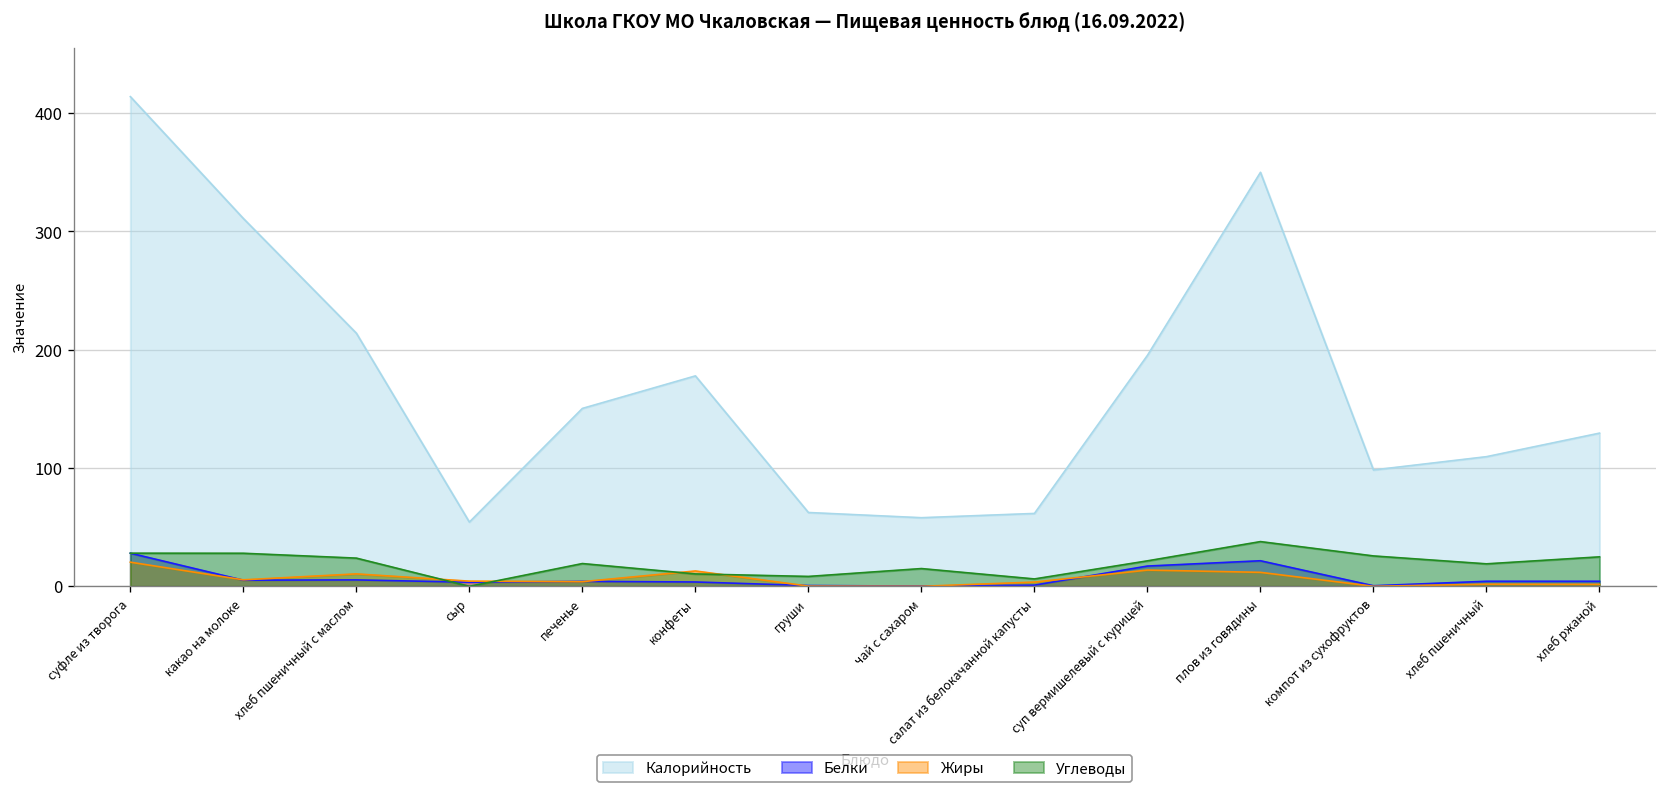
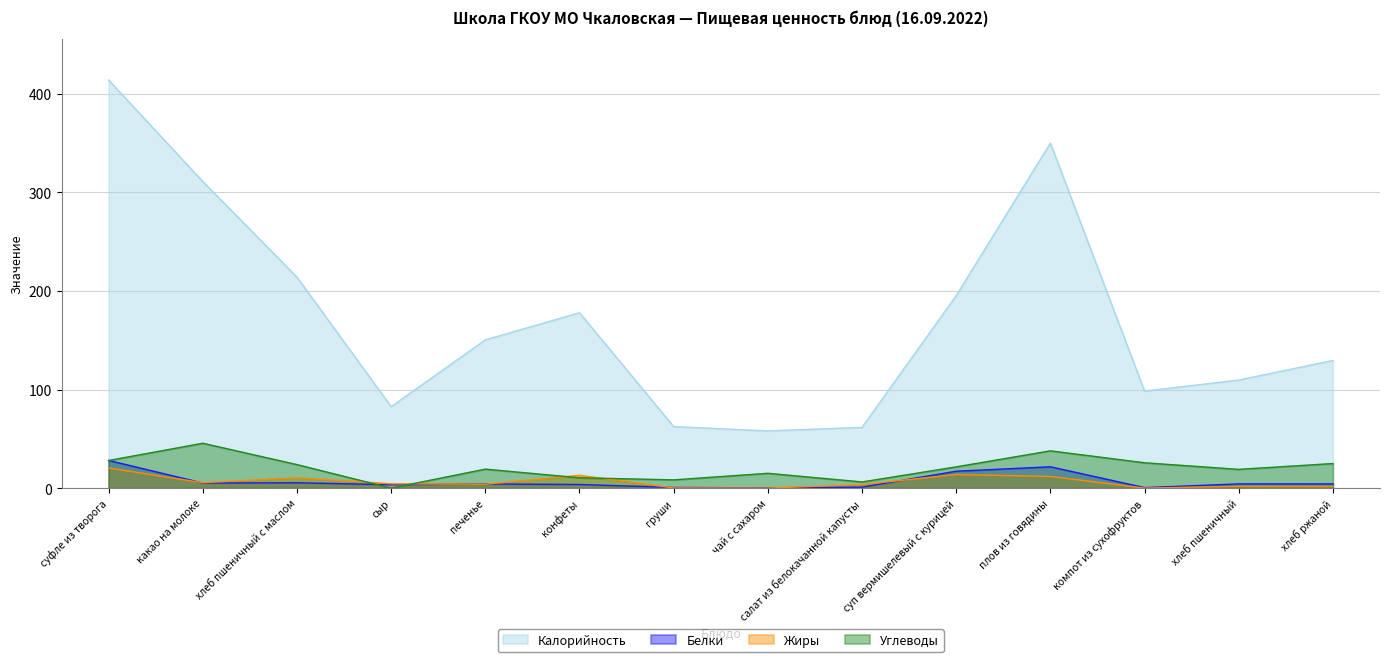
Углеводы, какао на молоке: 30 -> 50
Калорийность, сыр: 50 -> 80
